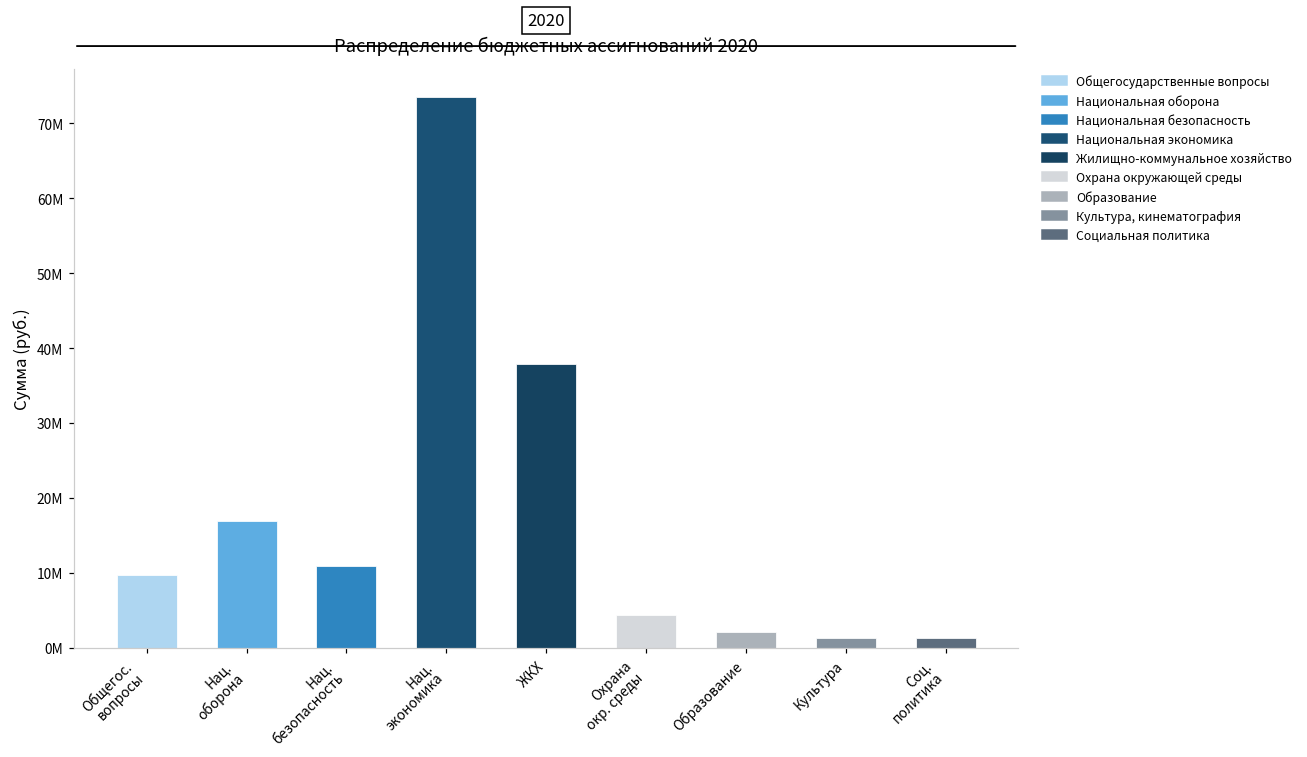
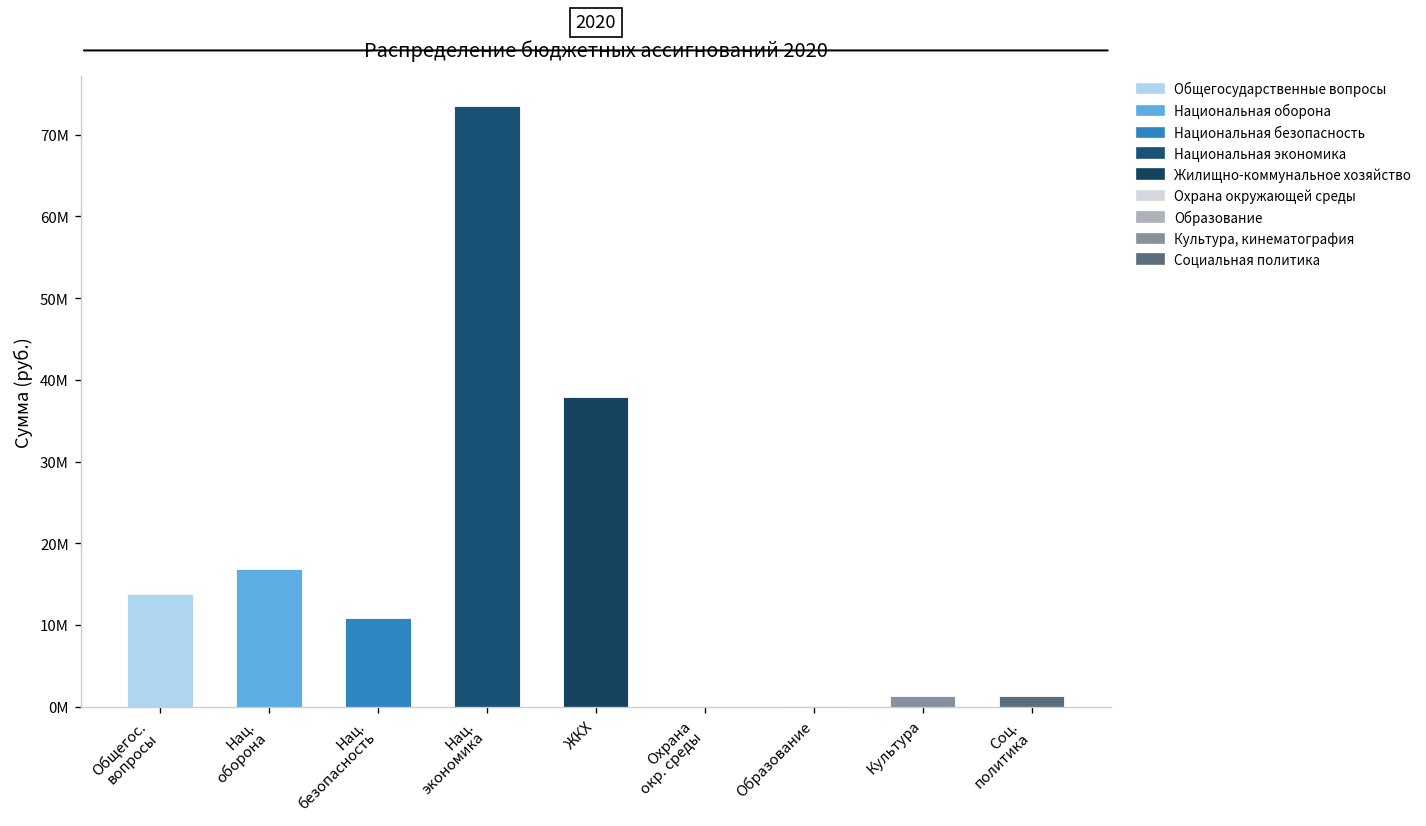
Общегос. вопросы: 10000000 -> 14000000
Охрана окр. среды: 4000000 -> 0
Образование: 2000000 -> 0
